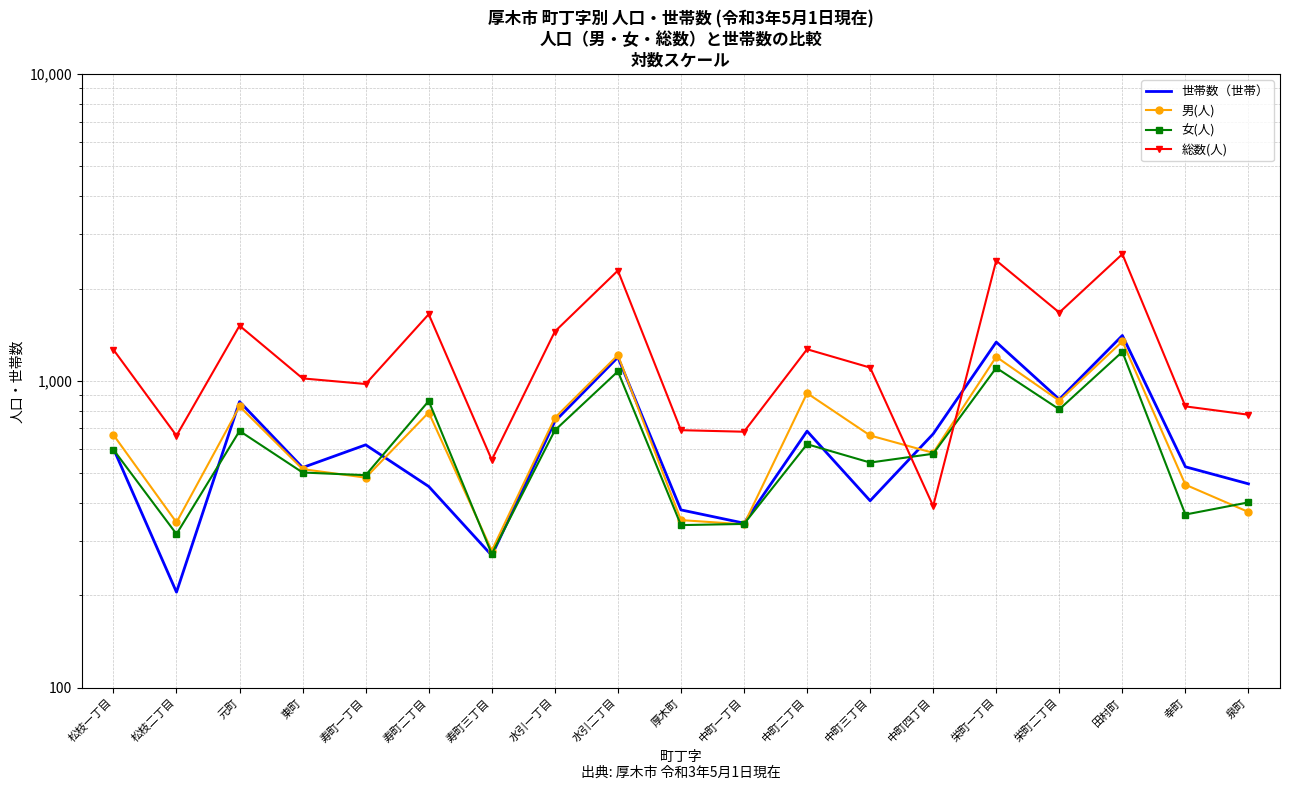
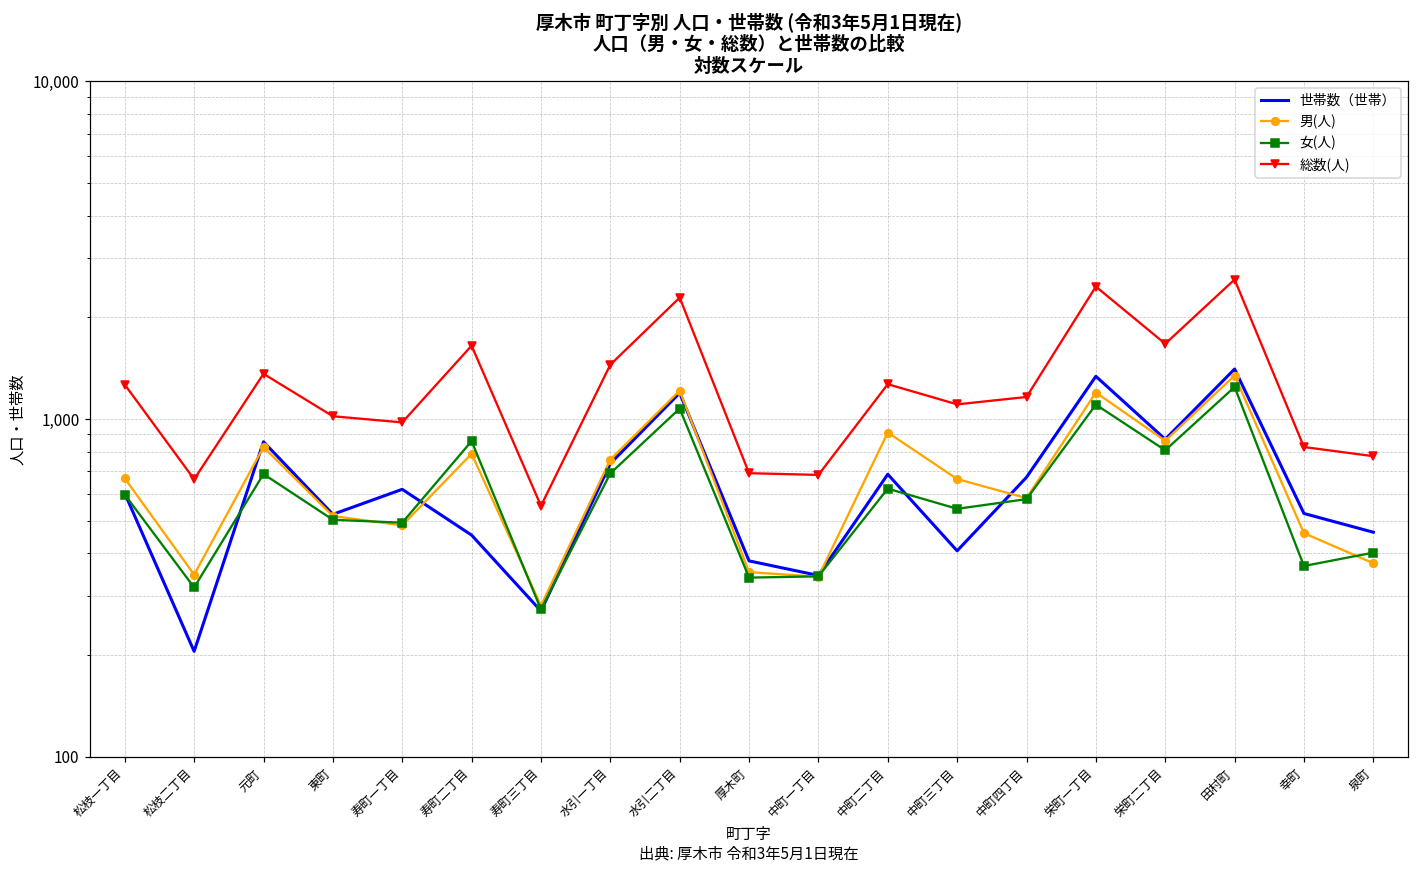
総数(人), 元町: 1,500 -> 1,400
総数(人), 中町四丁目: 390 -> 1,160
